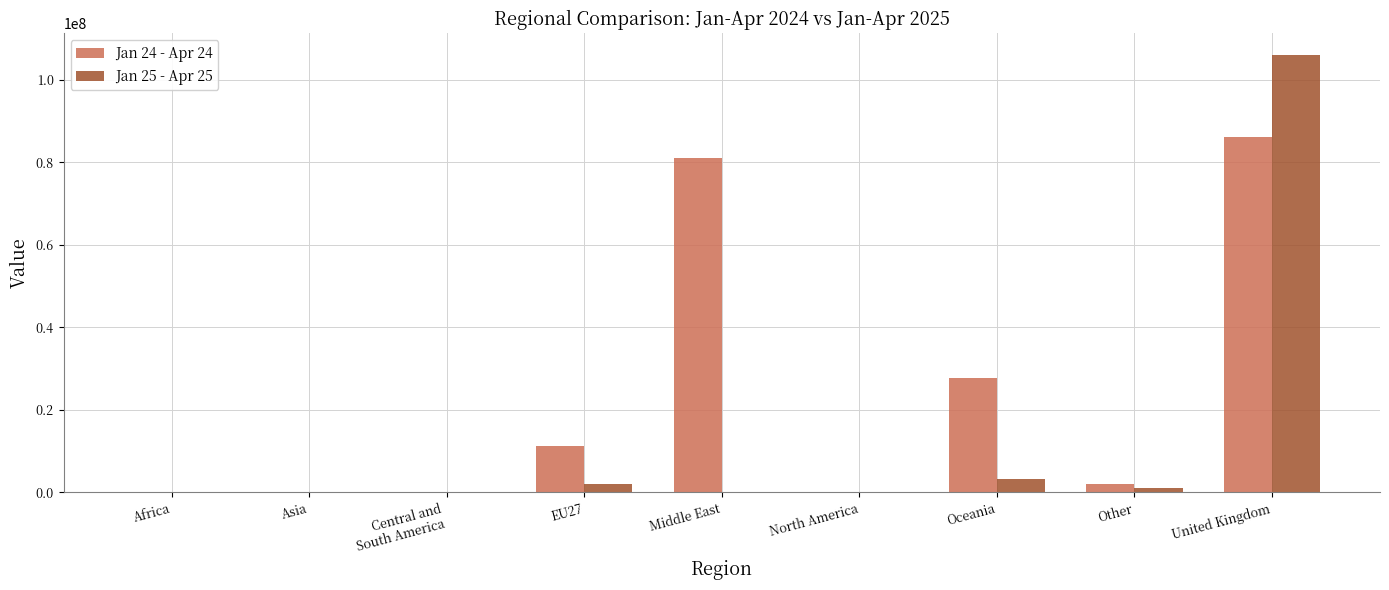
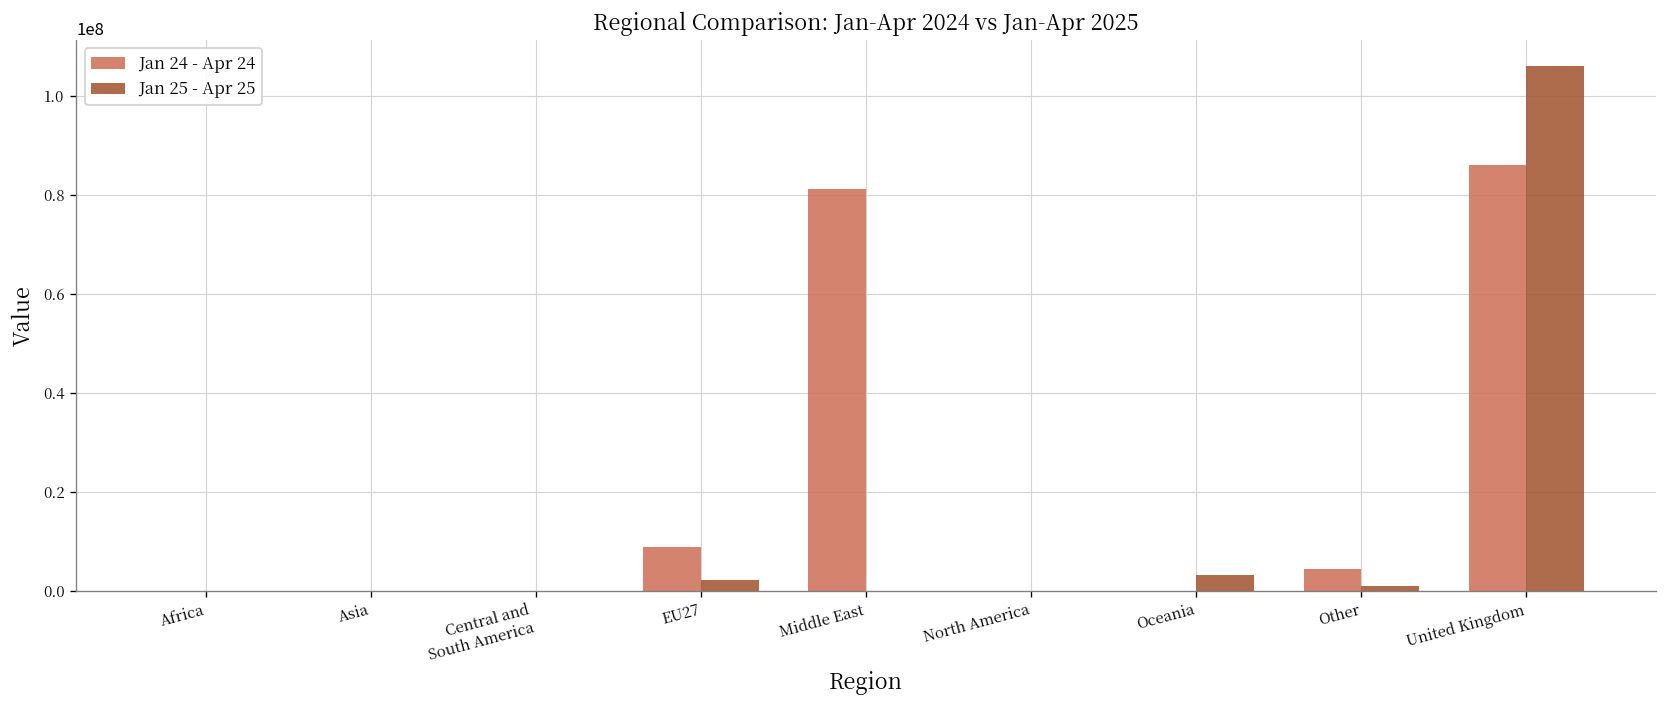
Jan 24 - Apr 24, EU27: 11000000 -> 9000000
Jan 24 - Apr 24, Oceania: 28000000 -> 0
Jan 24 - Apr 24, Other: 2000000 -> 4000000
